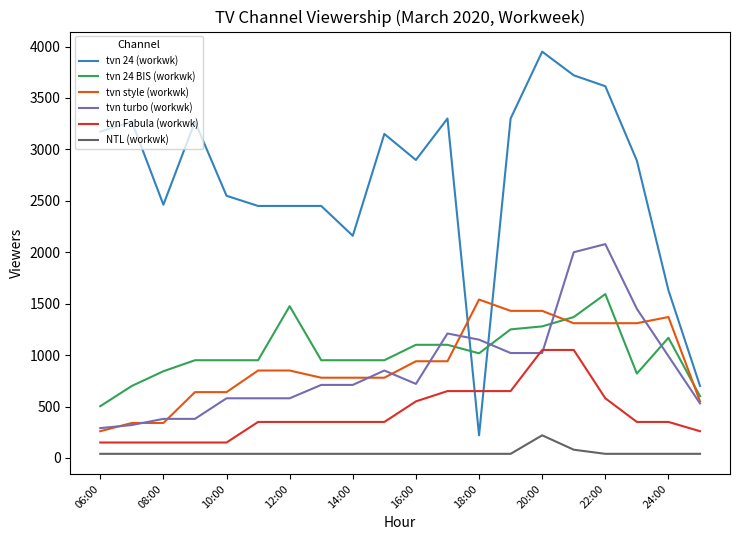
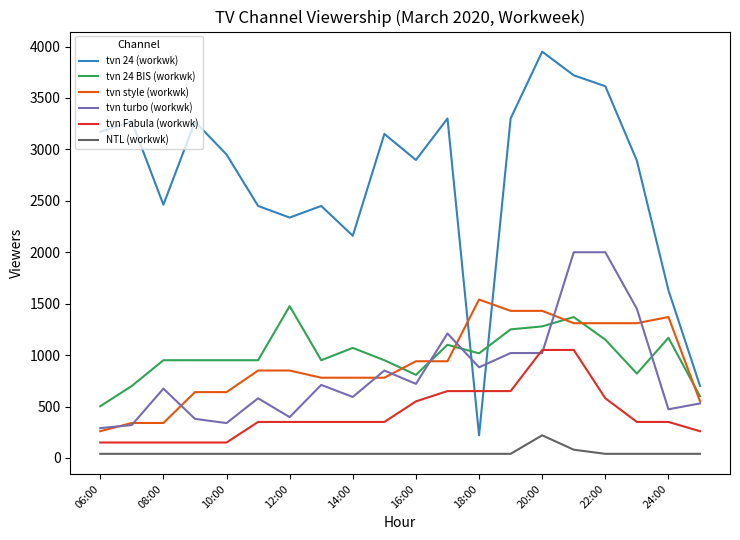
tvn 24 BIS (workwk), 08:00: 840 -> 950
tvn turbo (workwk), 08:00: 380 -> 670
tvn 24 (workwk), 10:00: 2550 -> 2950
tvn turbo (workwk), 10:00: 580 -> 340
tvn 24 (workwk), 12:00: 2450 -> 2340
tvn turbo (workwk), 12:00: 580 -> 400
tvn 24 BIS (workwk), 14:00: 950 -> 1070
tvn turbo (workwk), 14:00: 710 -> 590
tvn 24 BIS (workwk), 16:00: 1100 -> 810
tvn turbo (workwk), 18:00: 1150 -> 880
tvn 24 BIS (workwk), 22:00: 1590 -> 1150
tvn turbo (workwk), 22:00: 2080 -> 2000
tvn turbo (workwk), 24:00: 990 -> 470
